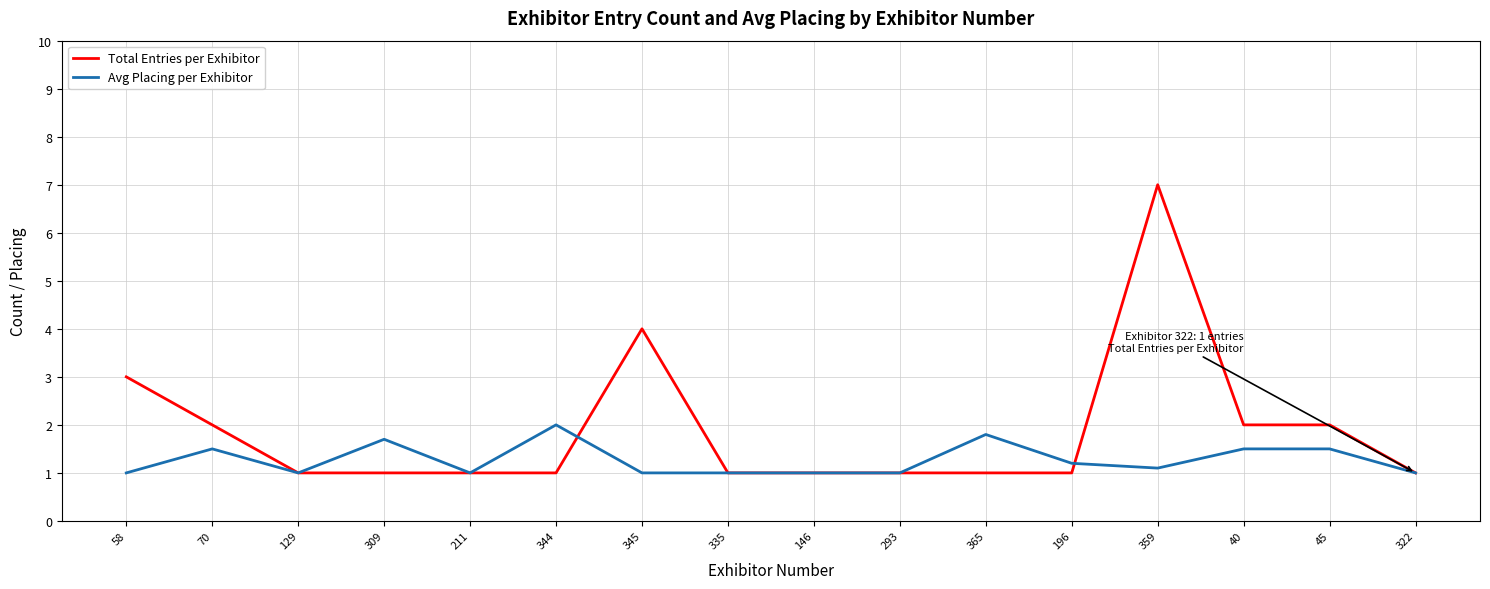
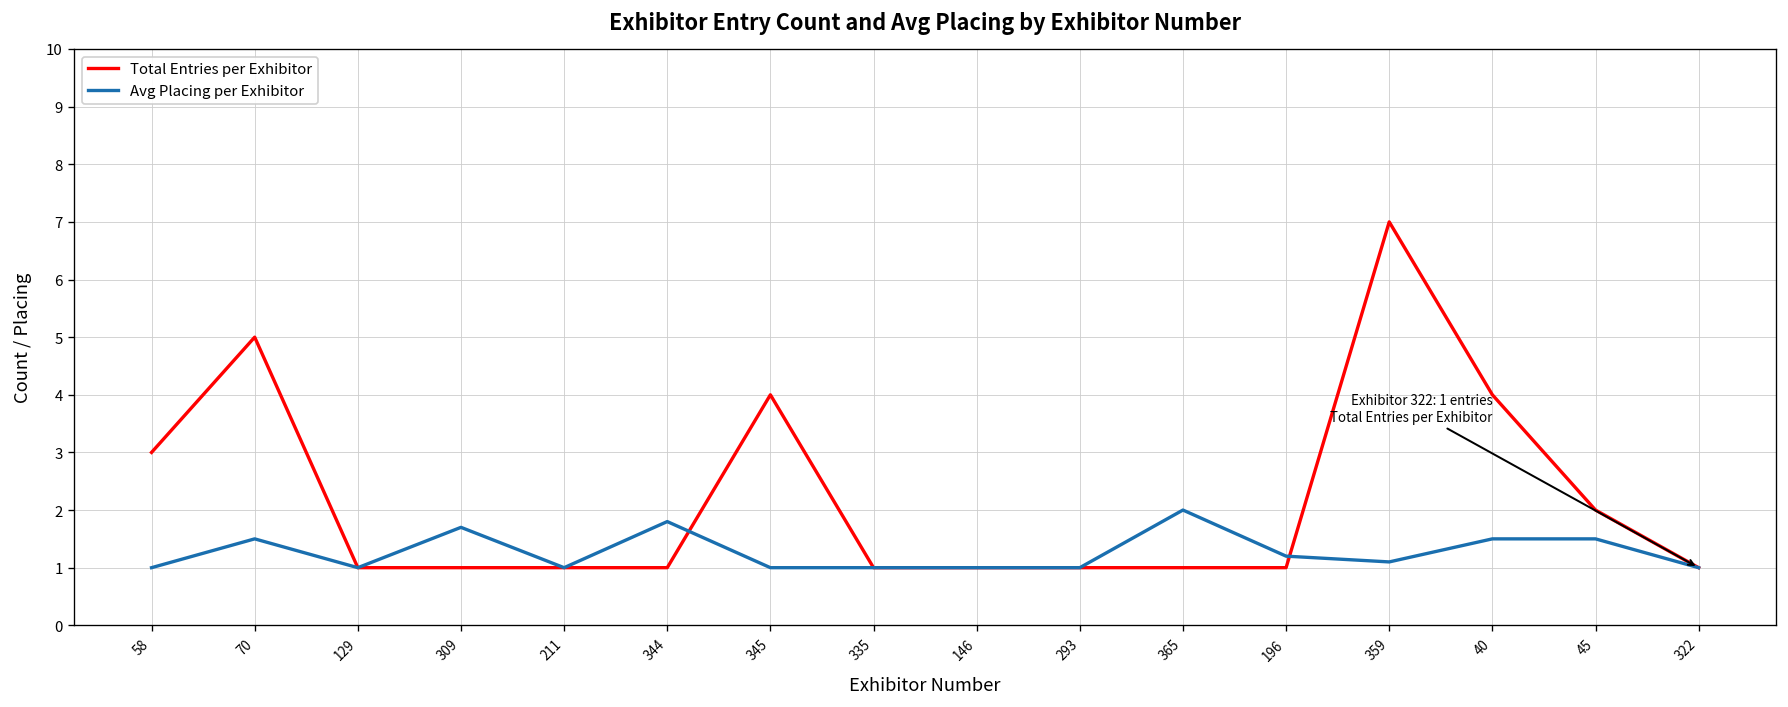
Total Entries per Exhibitor, 70: 2 -> 5
Avg Placing per Exhibitor, 344: 2.0 -> 1.8
Avg Placing per Exhibitor, 365: 1.8 -> 2.0
Total Entries per Exhibitor, 40: 2 -> 4
